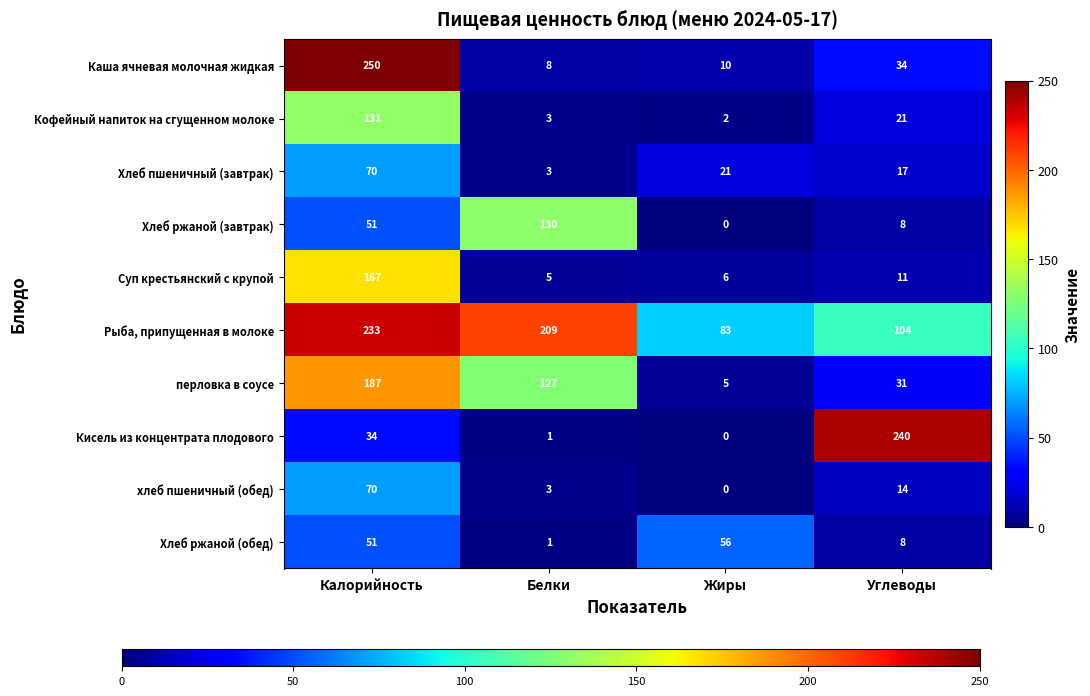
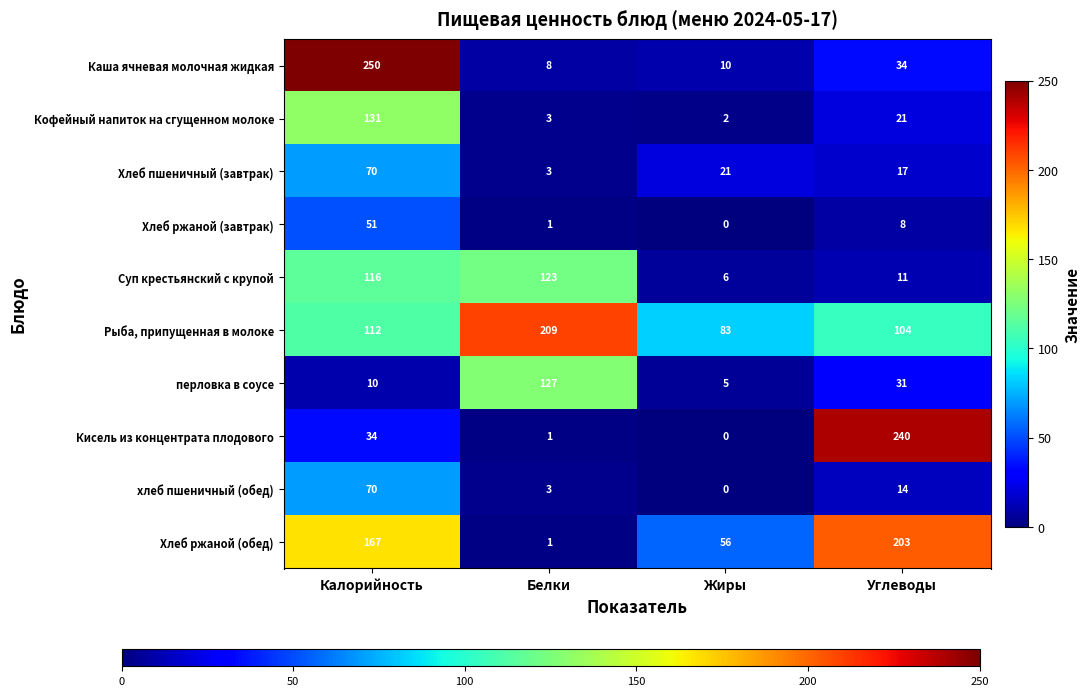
Хлеб ржаной (завтрак), Белки: 130 -> 1
Суп крестьянский с крупой, Калорийность: 167 -> 116
Суп крестьянский с крупой, Белки: 5 -> 123
Рыба, припущенная в молоке, Калорийность: 233 -> 112
перловка в соусе, Калорийность: 187 -> 10
Хлеб ржаной (обед), Калорийность: 51 -> 167
Хлеб ржаной (обед), Углеводы: 8 -> 203
